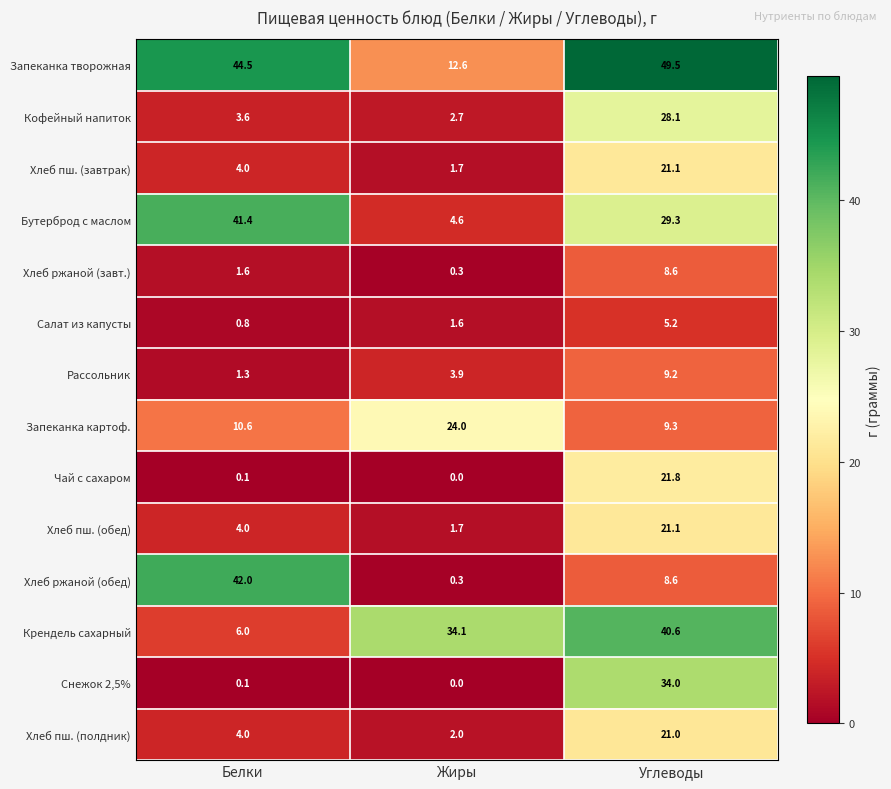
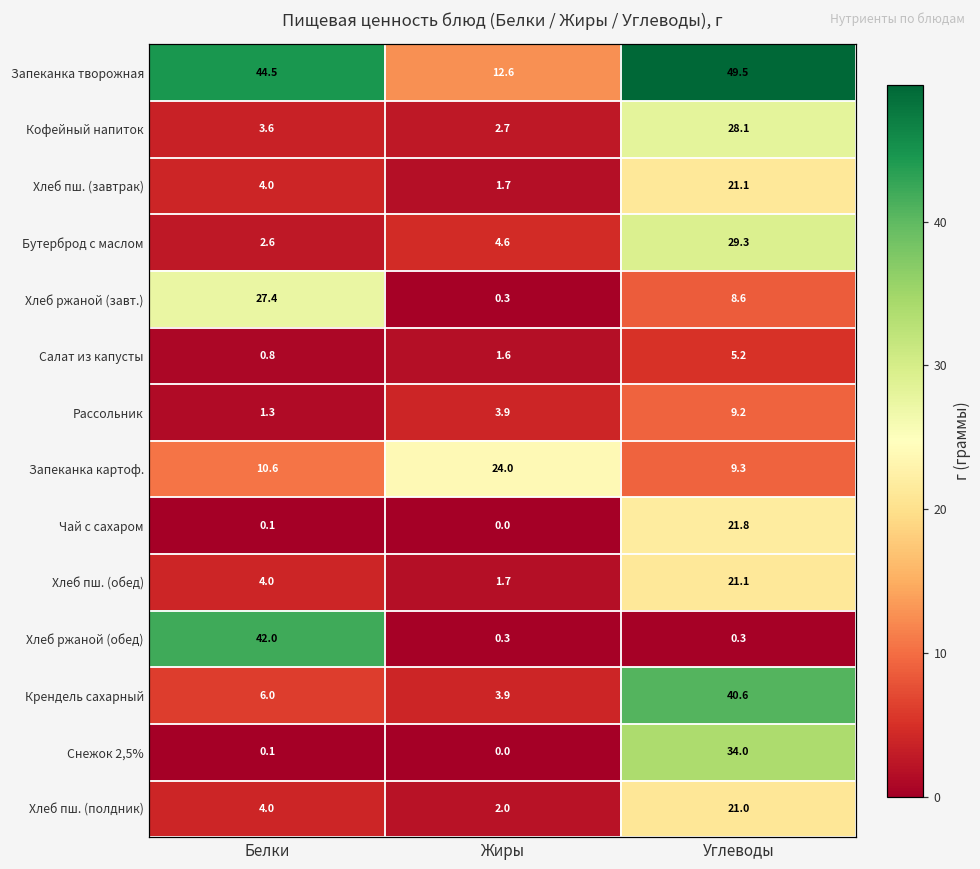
Бутерброд с маслом, Белки: 41.4 -> 2.6
Хлеб ржаной (завт.), Белки: 1.6 -> 27.4
Хлеб ржаной (обед), Углеводы: 8.6 -> 0.3
Крендель сахарный, Жиры: 34.1 -> 3.9
